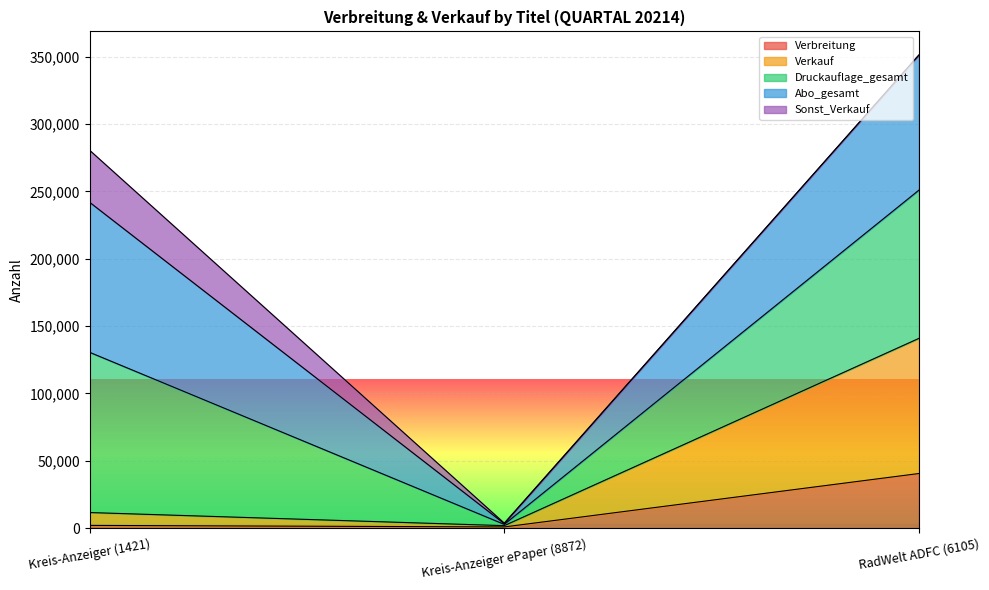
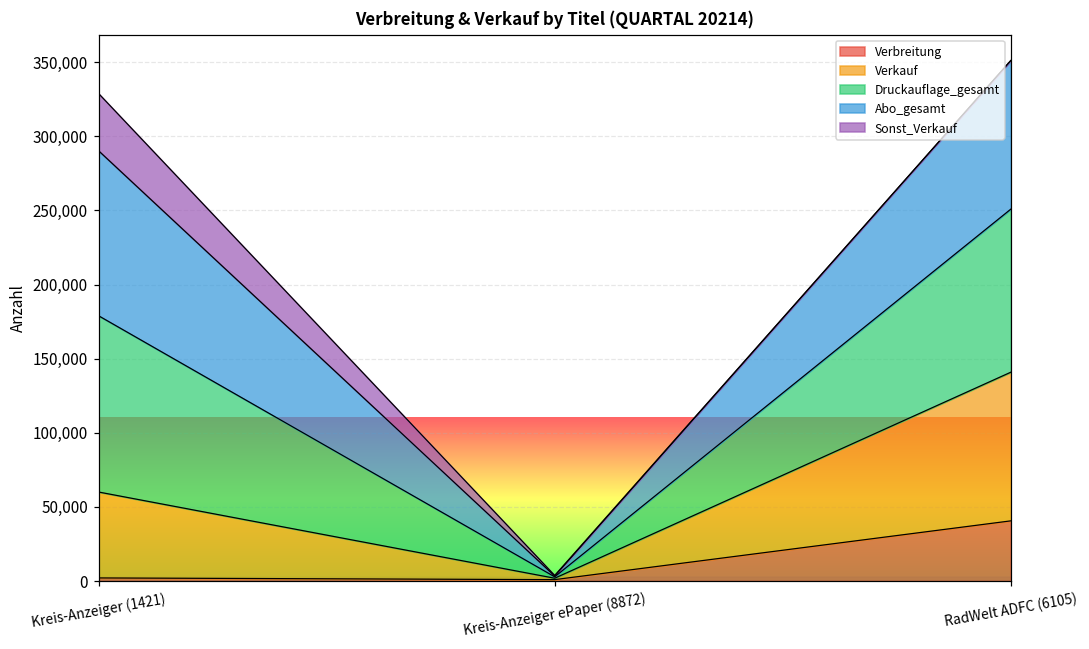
Verkauf, Kreis-Anzeiger (1421): 10,000 -> 58,000
